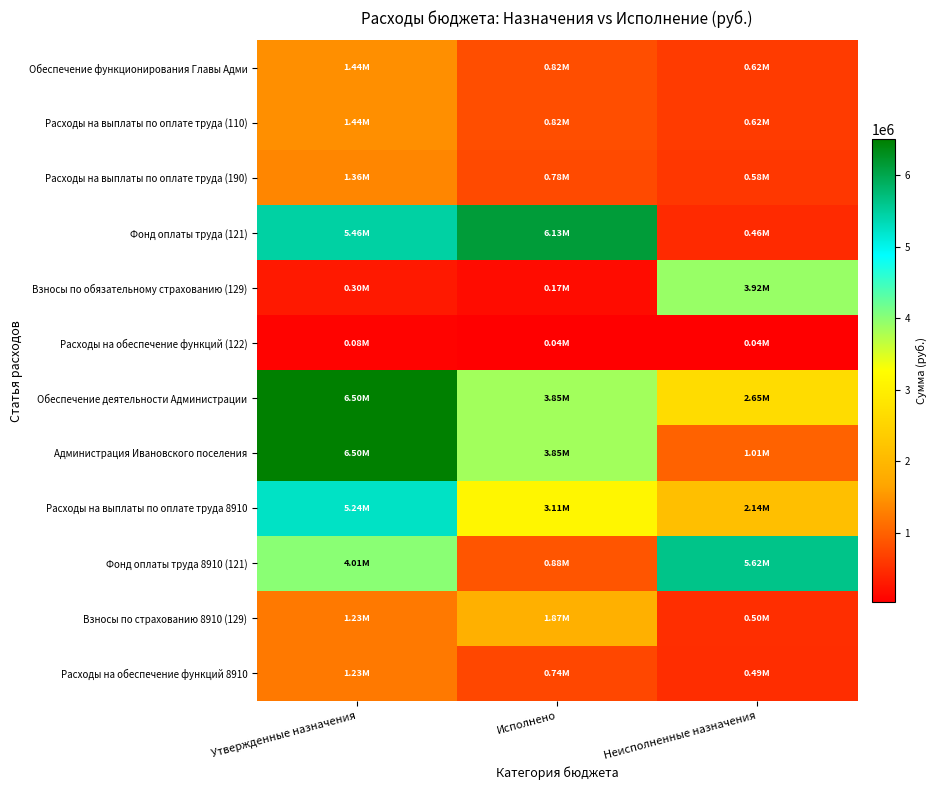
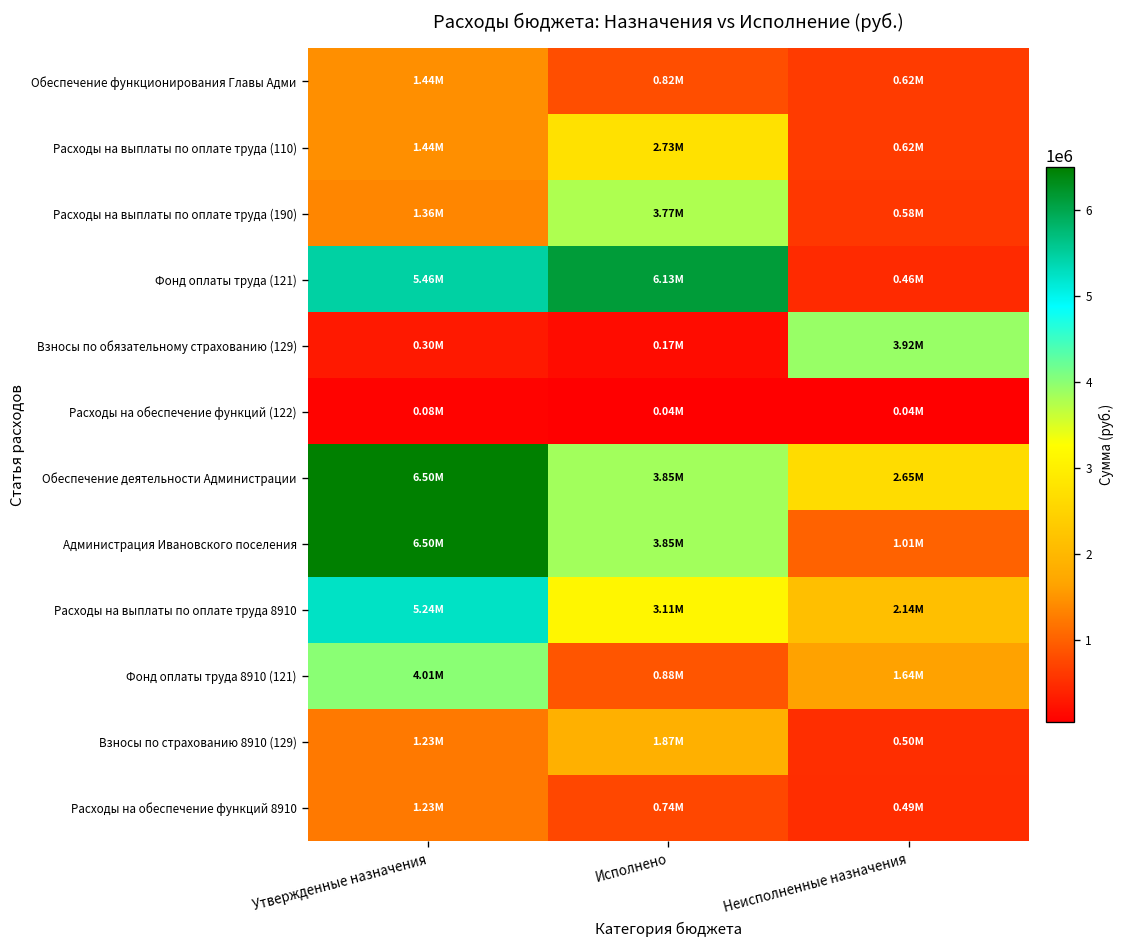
Расходы на выплаты по оплате труда (110), Исполнено: 0.82M -> 2.73M
Расходы на выплаты по оплате труда (190), Исполнено: 0.78M -> 3.77M
Фонд оплаты труда 8910 (121), Неисполненные назначения: 5.62M -> 1.64M
